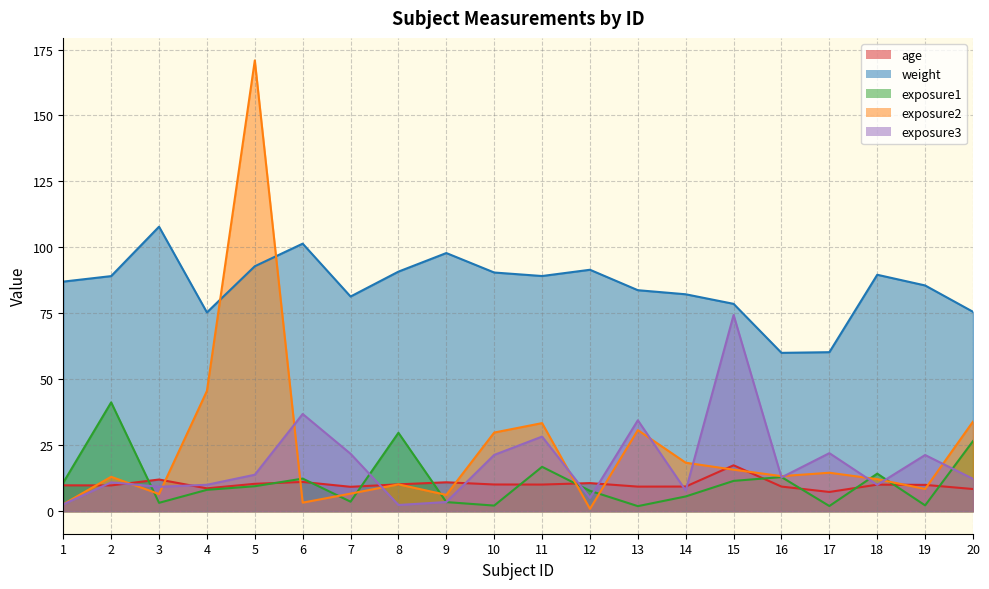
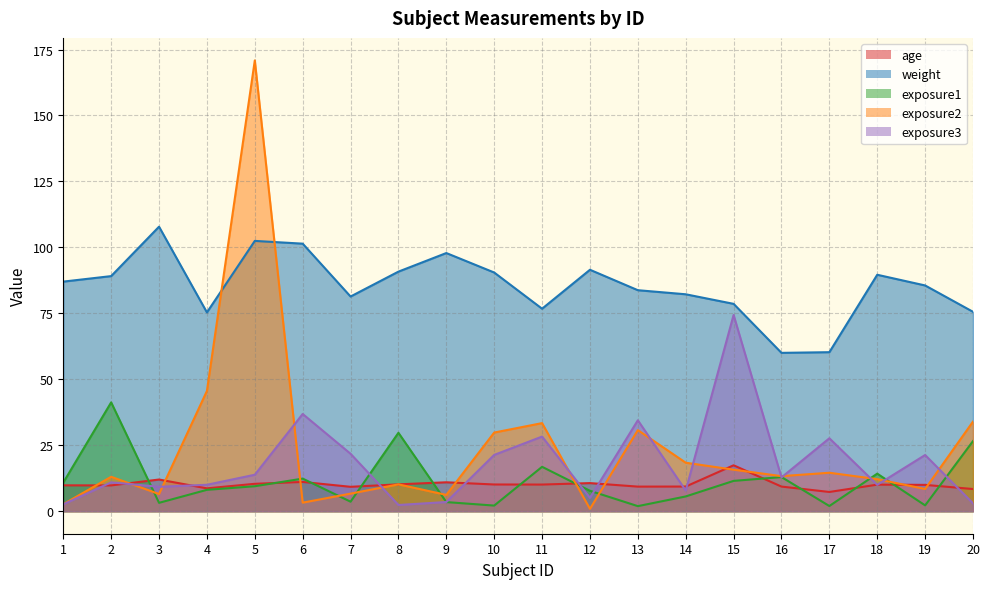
weight, 5: 93 -> 102
weight, 11: 89 -> 77
exposure3, 17: 22 -> 28
exposure3, 20: 12 -> 3
